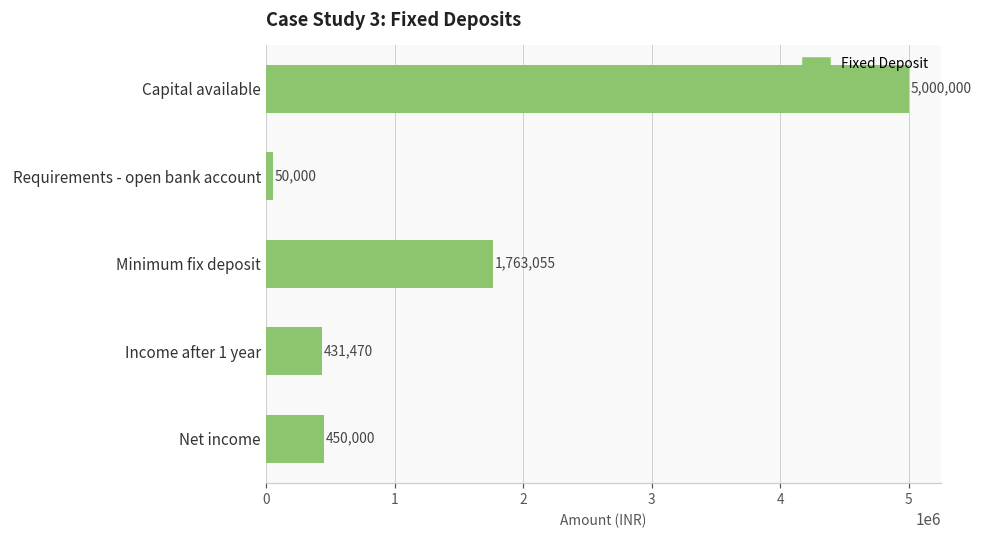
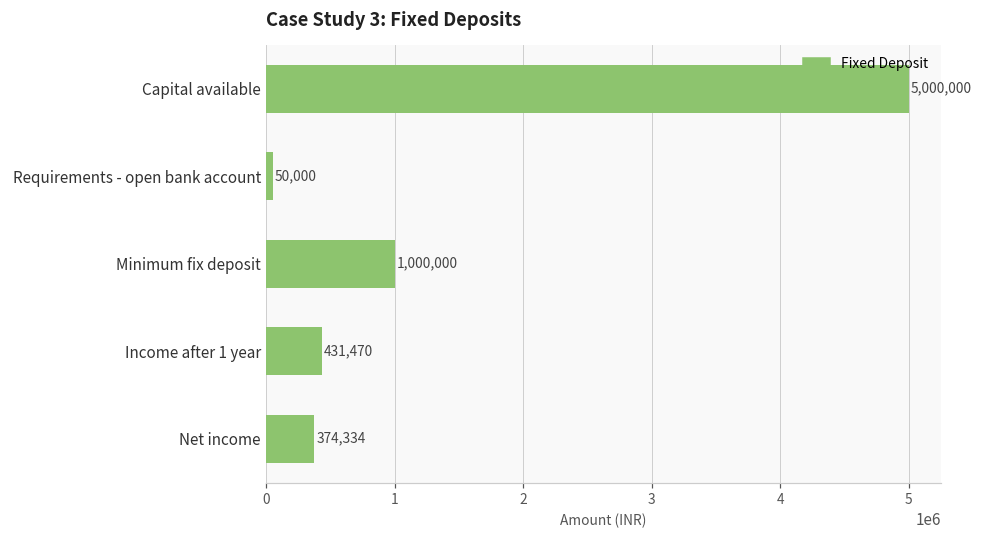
Minimum fix deposit: 1,763,055 -> 1,000,000
Net income: 450,000 -> 374,334
